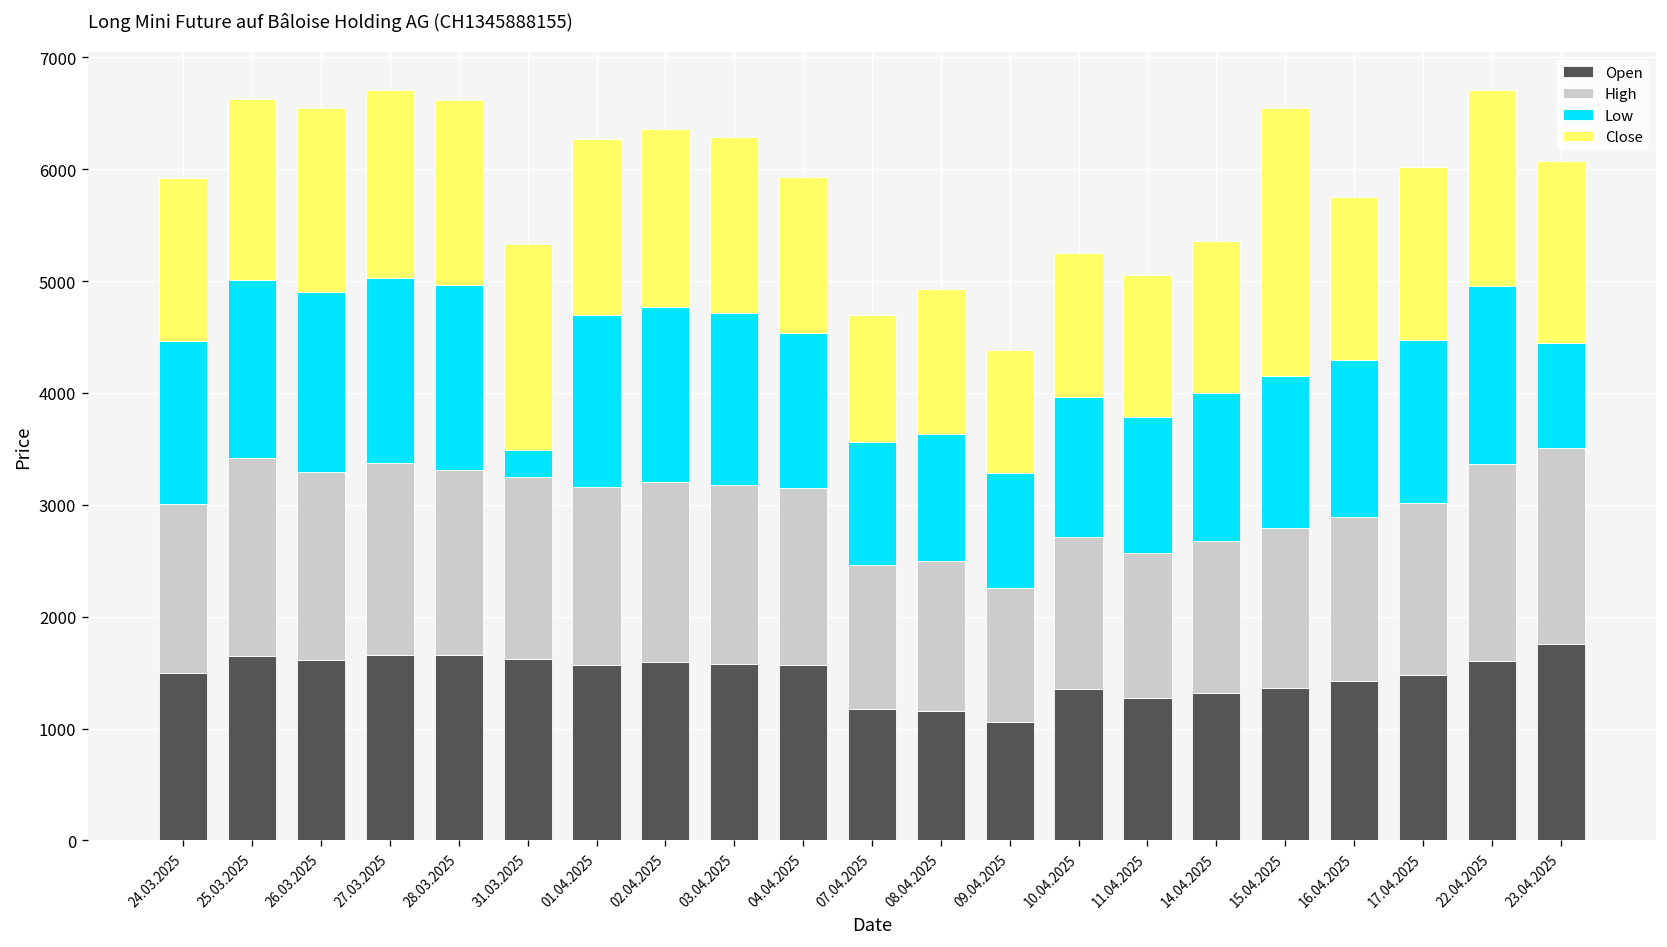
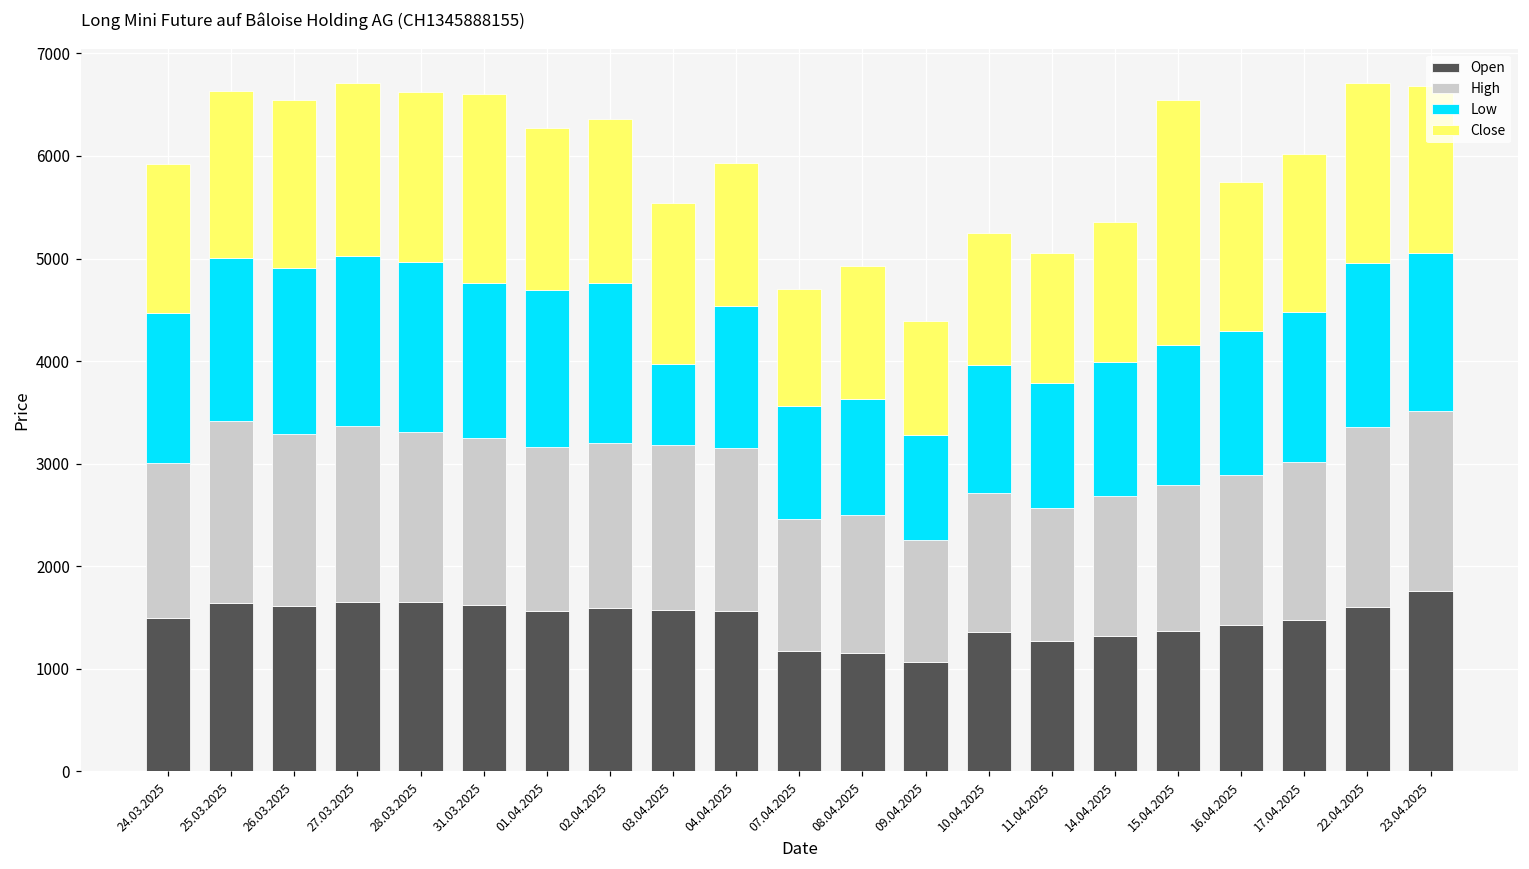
Low, 31.03.2025: 200 -> 1500
Low, 03.04.2025: 1500 -> 800
Low, 23.04.2025: 900 -> 1500
